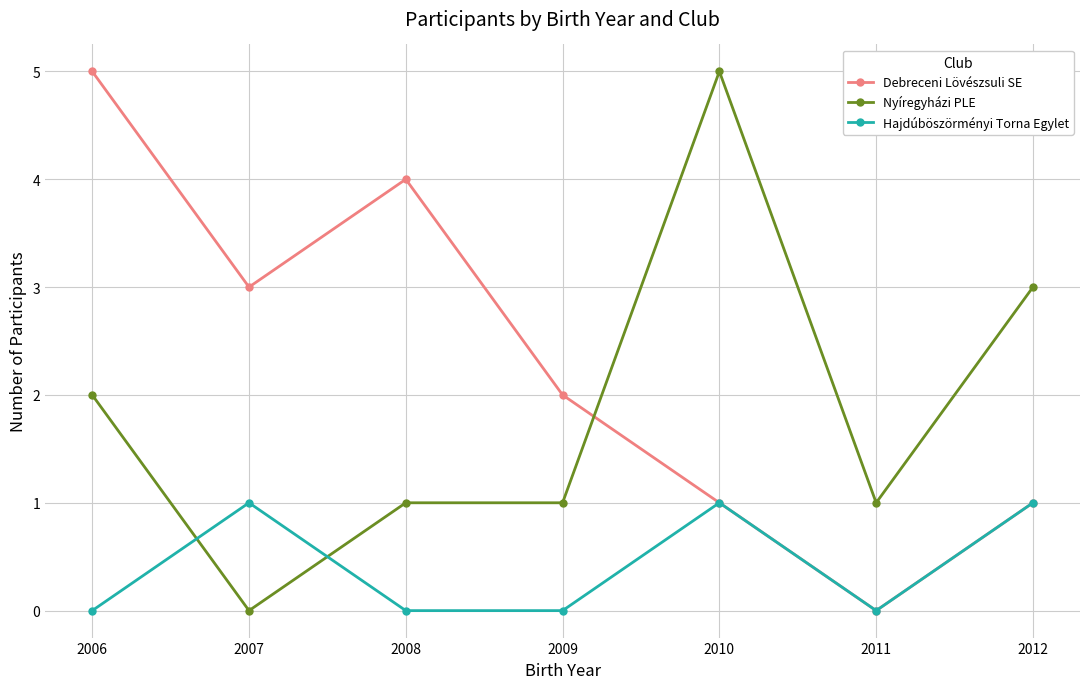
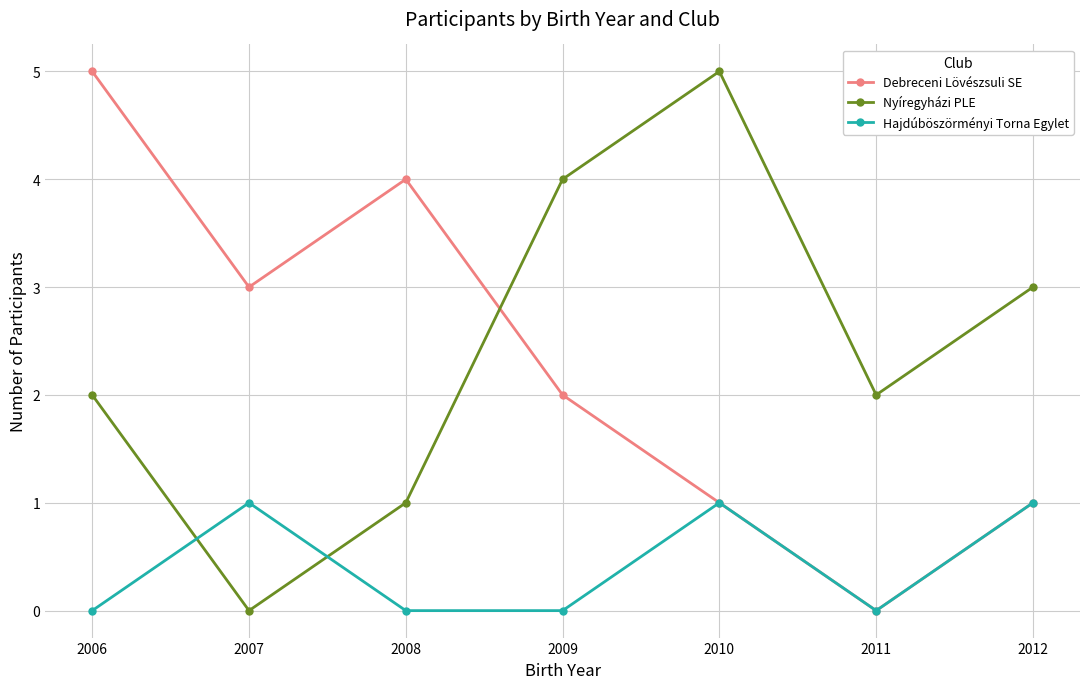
Nyíregyházi PLE, 2009: 1 -> 4
Nyíregyházi PLE, 2011: 1 -> 2
